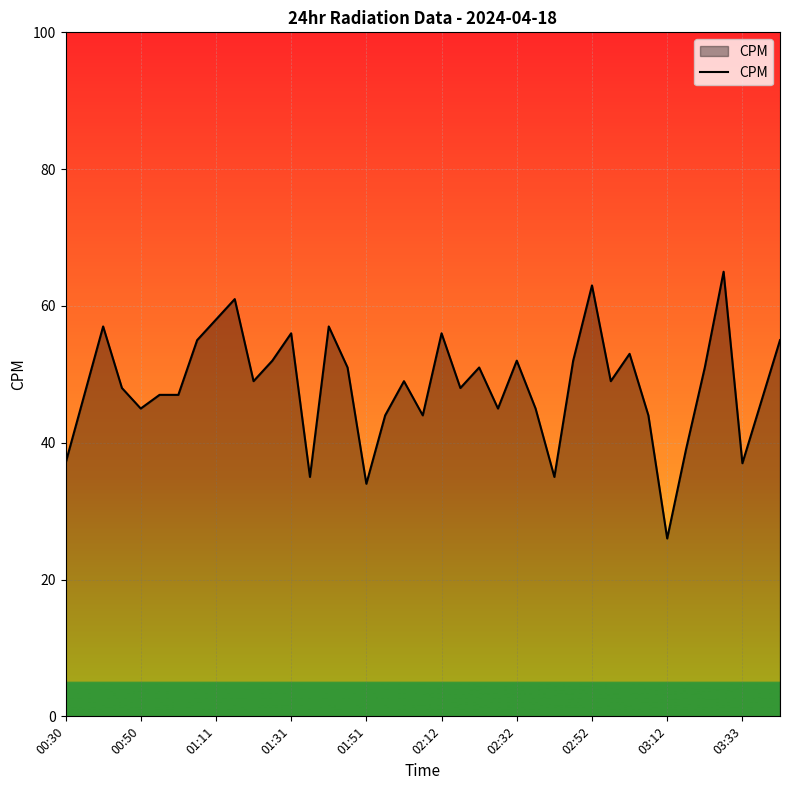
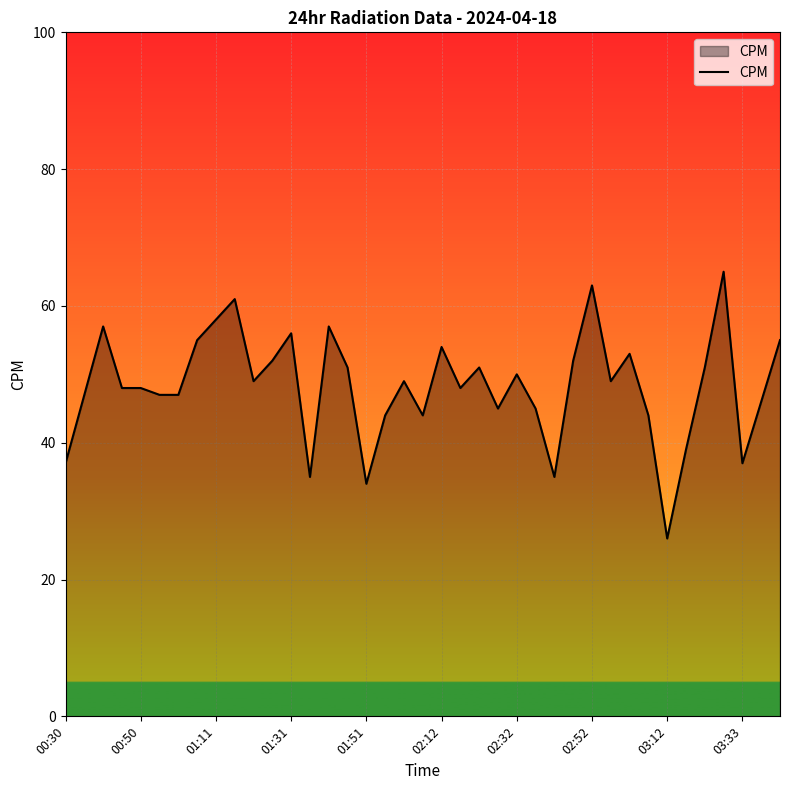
00:50: 45 -> 48
02:12: 56 -> 54
02:32: 52 -> 50
